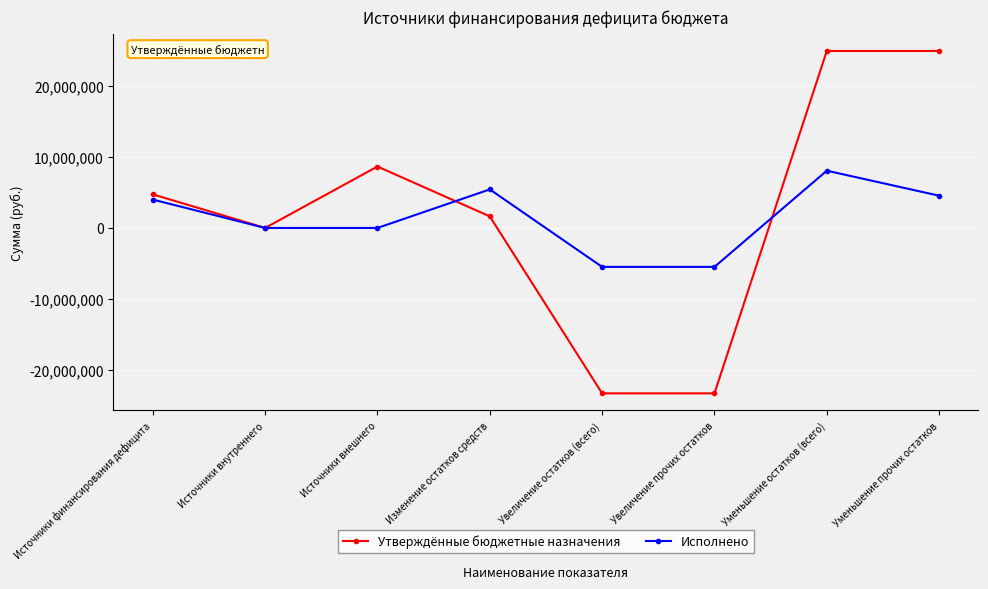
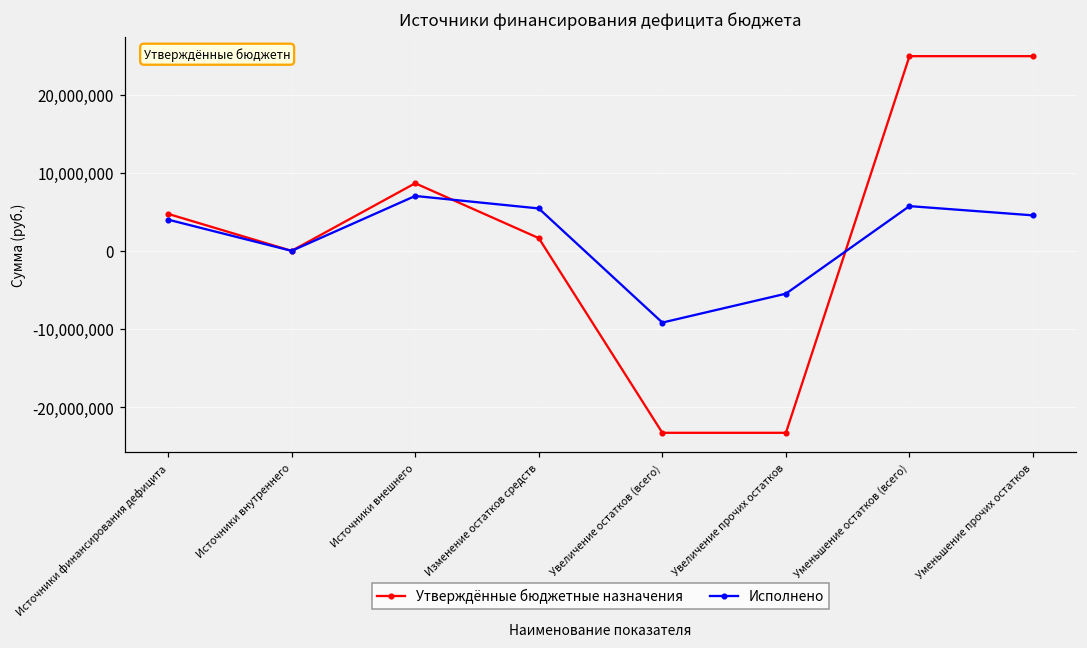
Исполнено, Источники внешнего: 0 -> 7,000,000
Исполнено, Увеличение остатков (всего): -5,000,000 -> -9,000,000
Исполнено, Уменьшение остатков (всего): 8,000,000 -> 6,000,000
